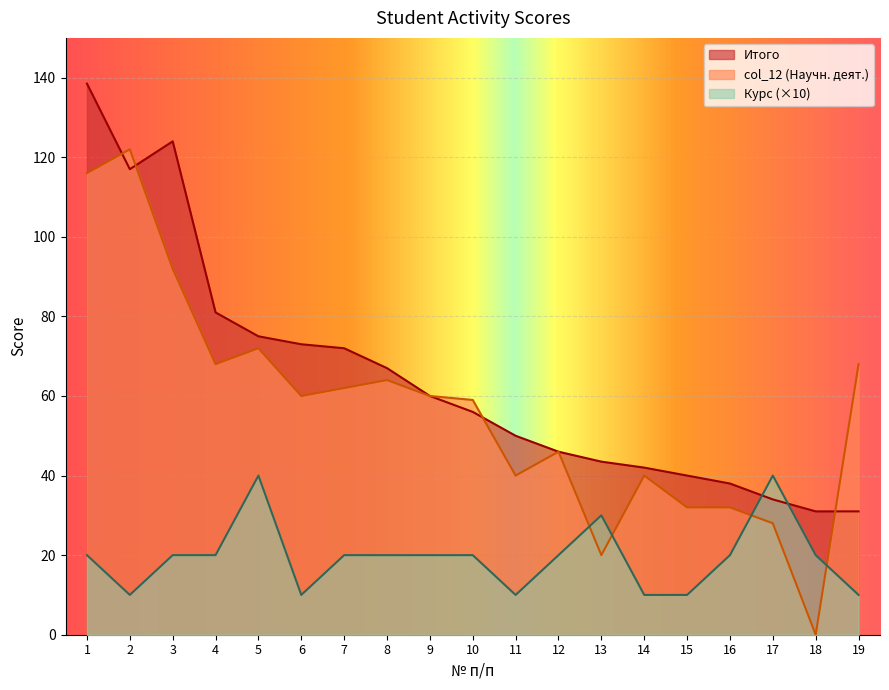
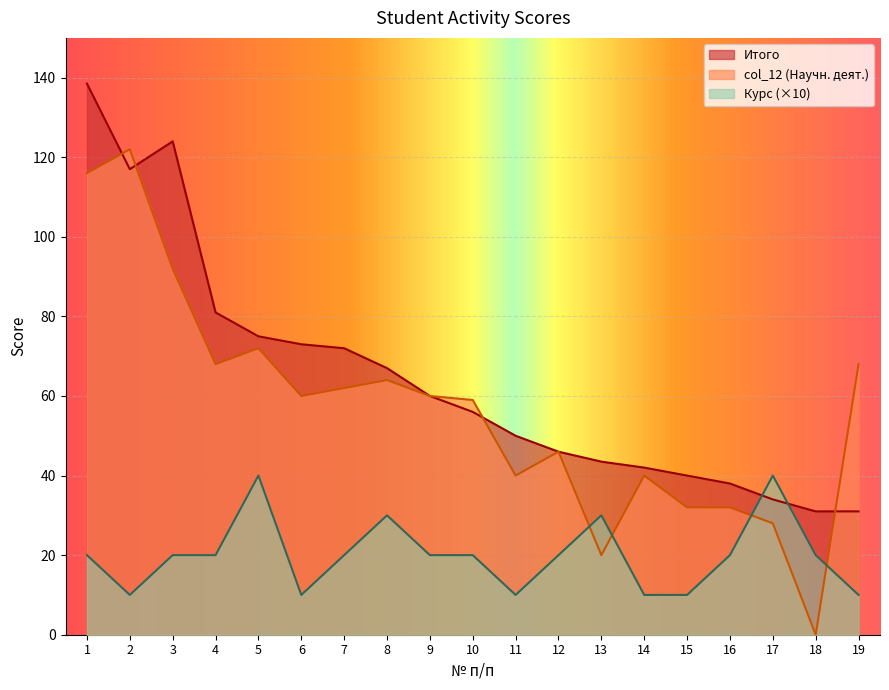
Курс (×10), 8: 20 -> 30
